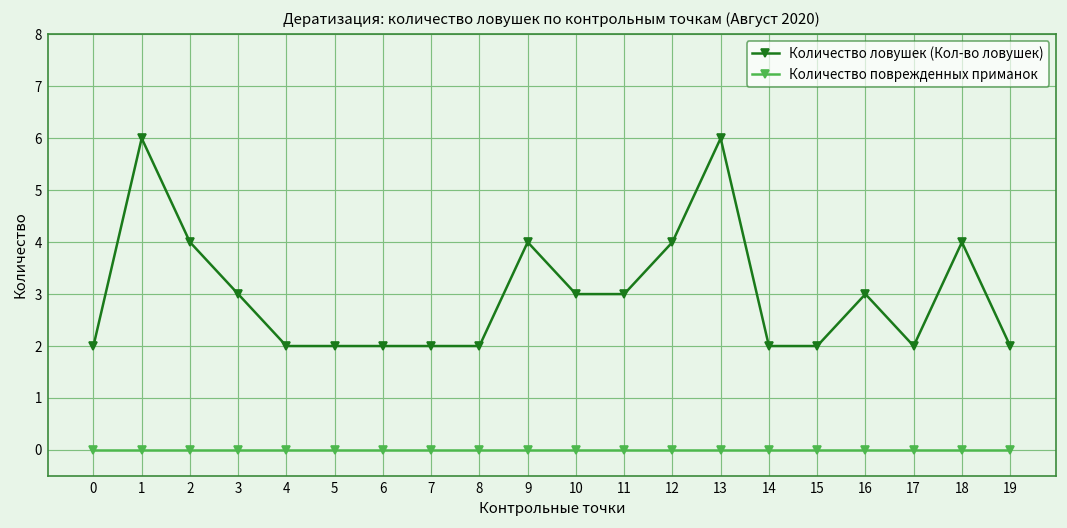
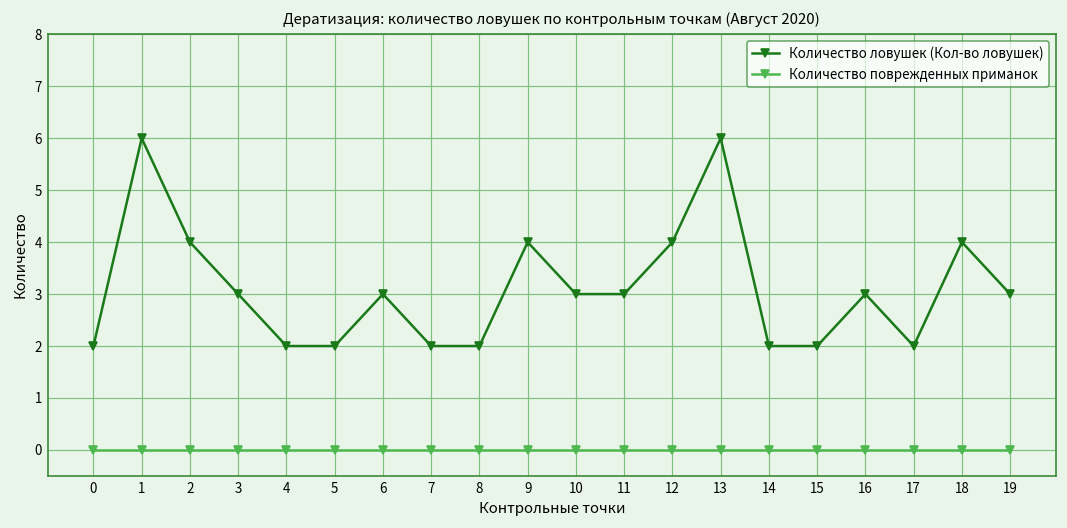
Количество ловушек (Кол-во ловушек), 6: 2 -> 3
Количество ловушек (Кол-во ловушек), 19: 2 -> 3
